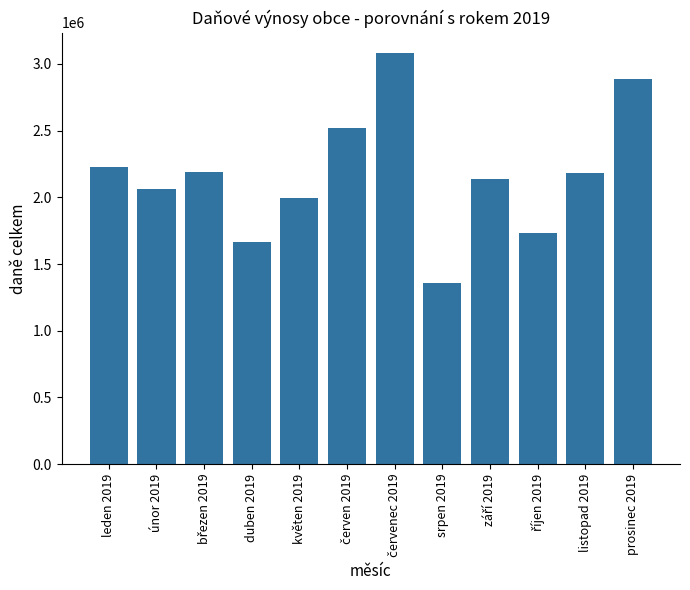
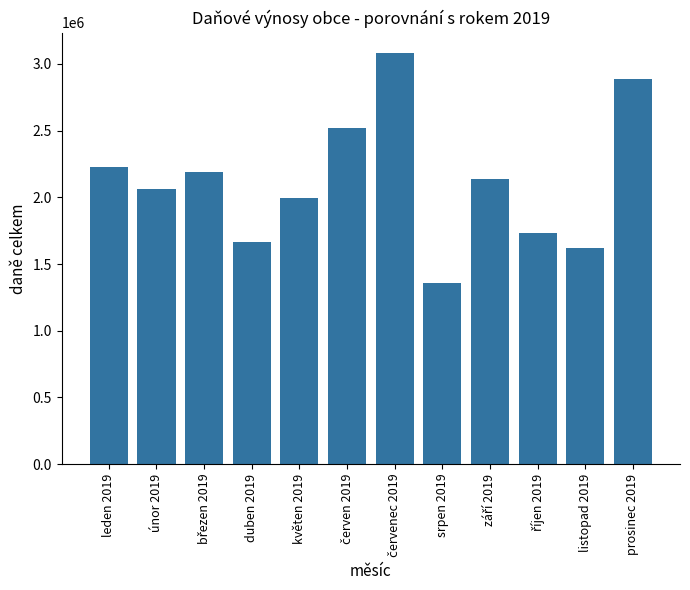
listopad 2019: 2180000 -> 1620000
